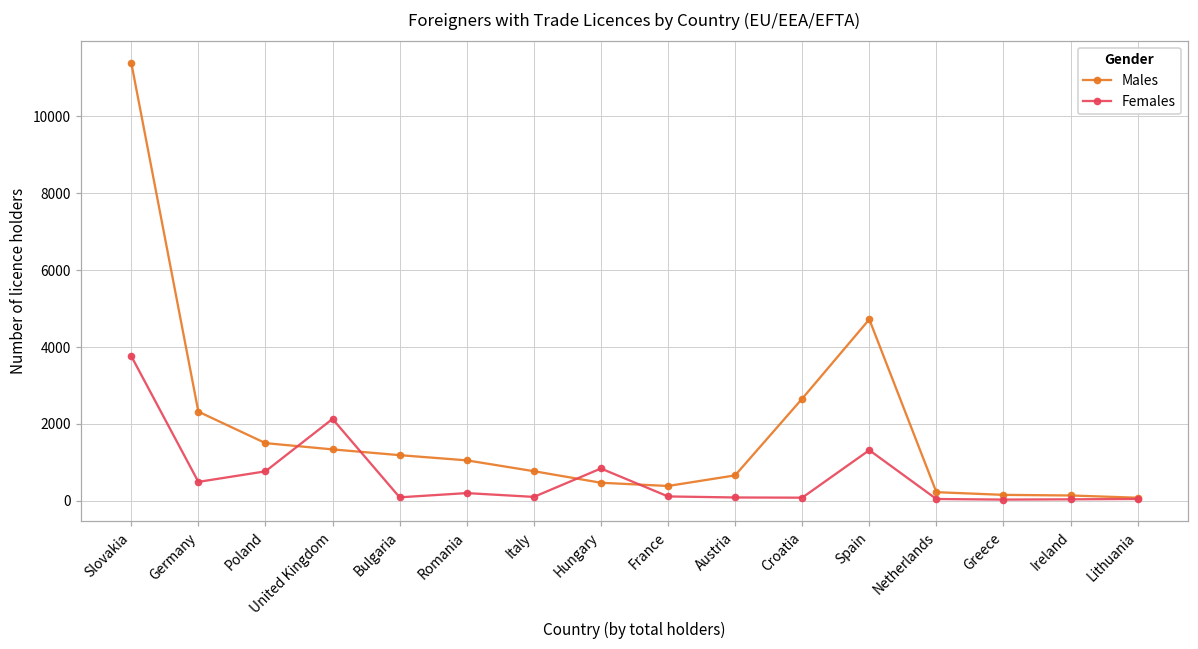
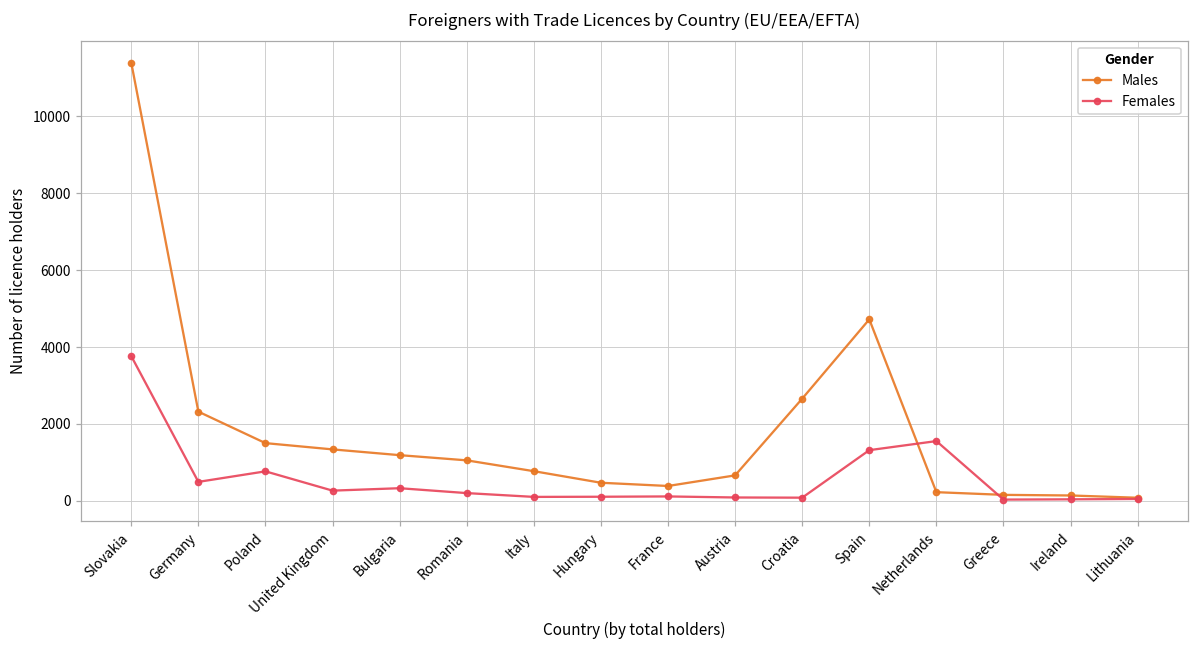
Females, United Kingdom: 2100 -> 300
Females, Bulgaria: 100 -> 300
Females, Hungary: 800 -> 100
Females, Netherlands: 0 -> 1600
